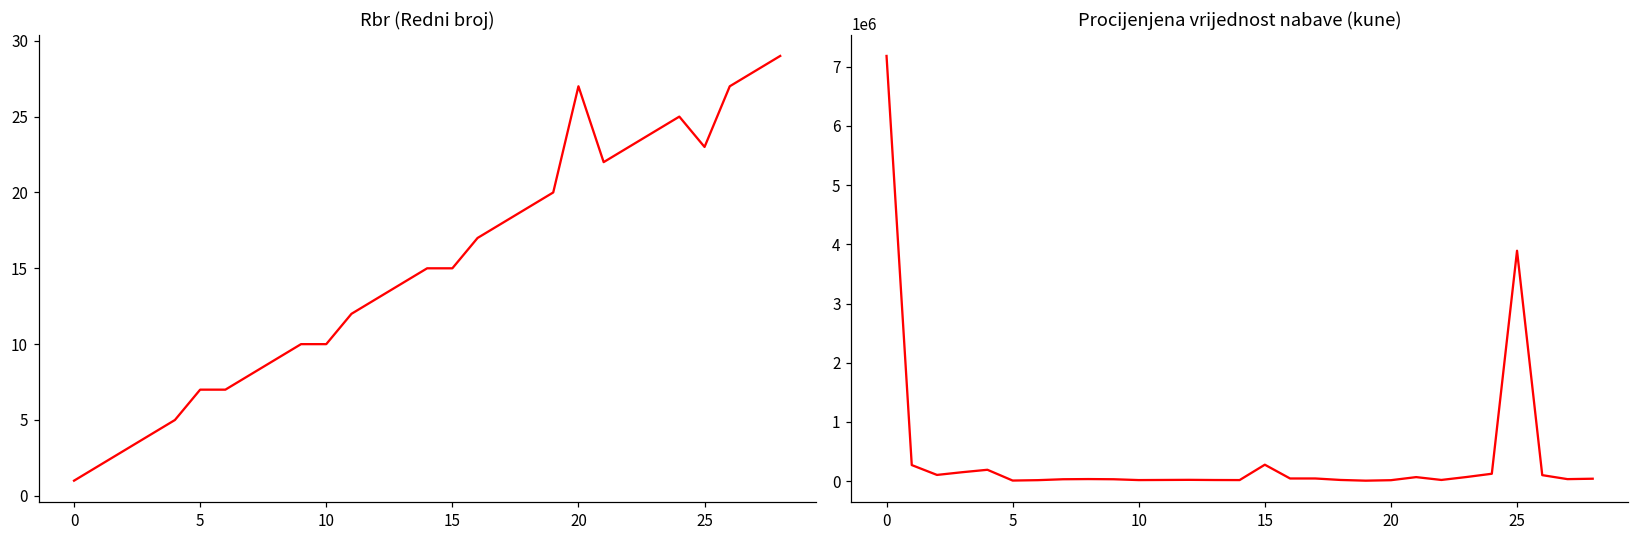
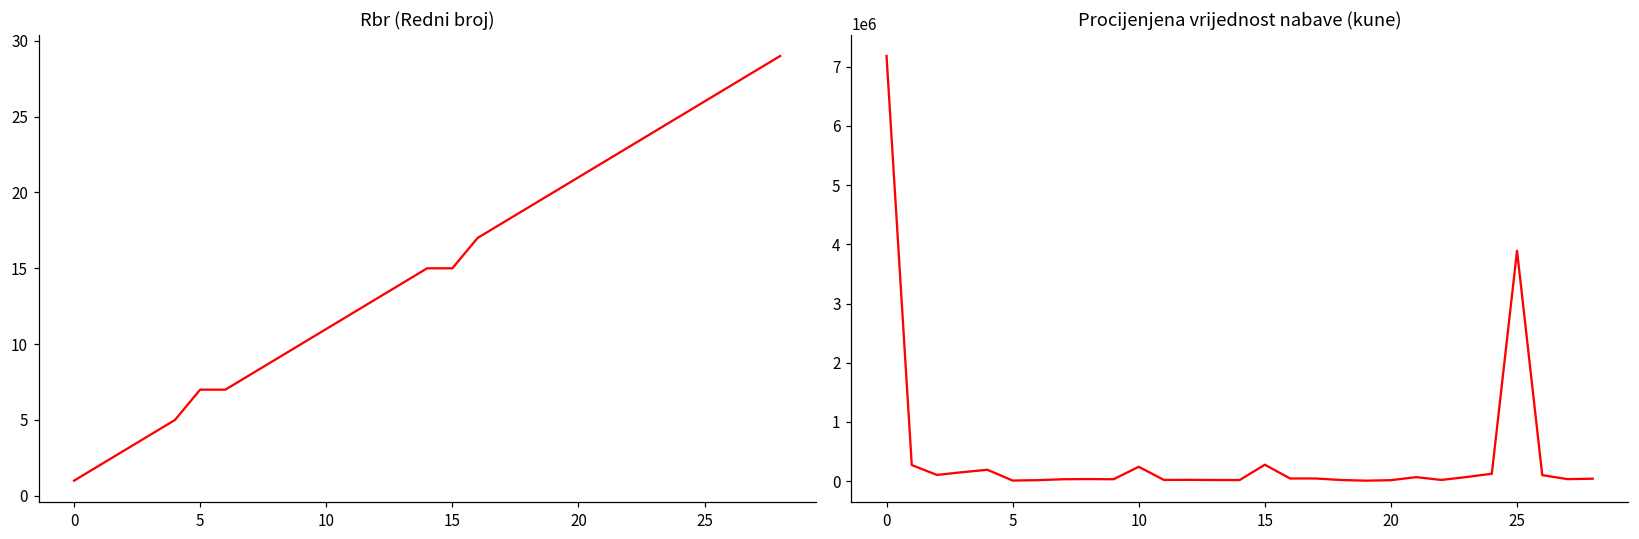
Rbr (Redni broj), 10: 10 -> 11
Rbr (Redni broj), 20: 27 -> 21
Rbr (Redni broj), 25: 23 -> 26
Procijenjena vrijednost nabave (kune), 10: 0 -> 200000
